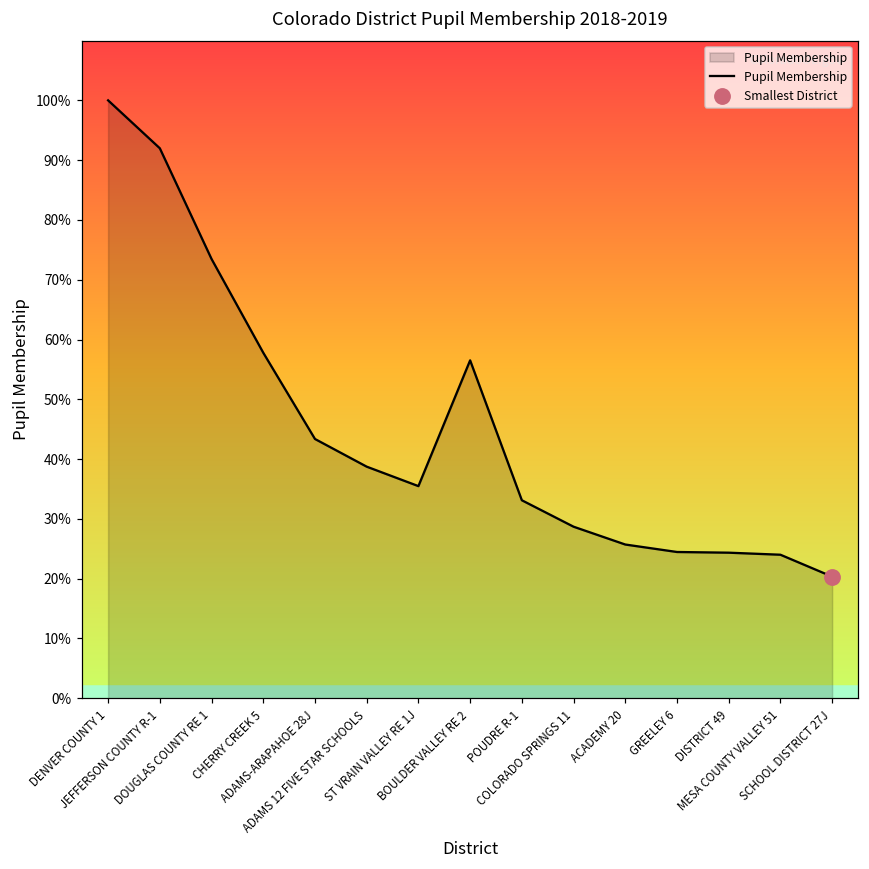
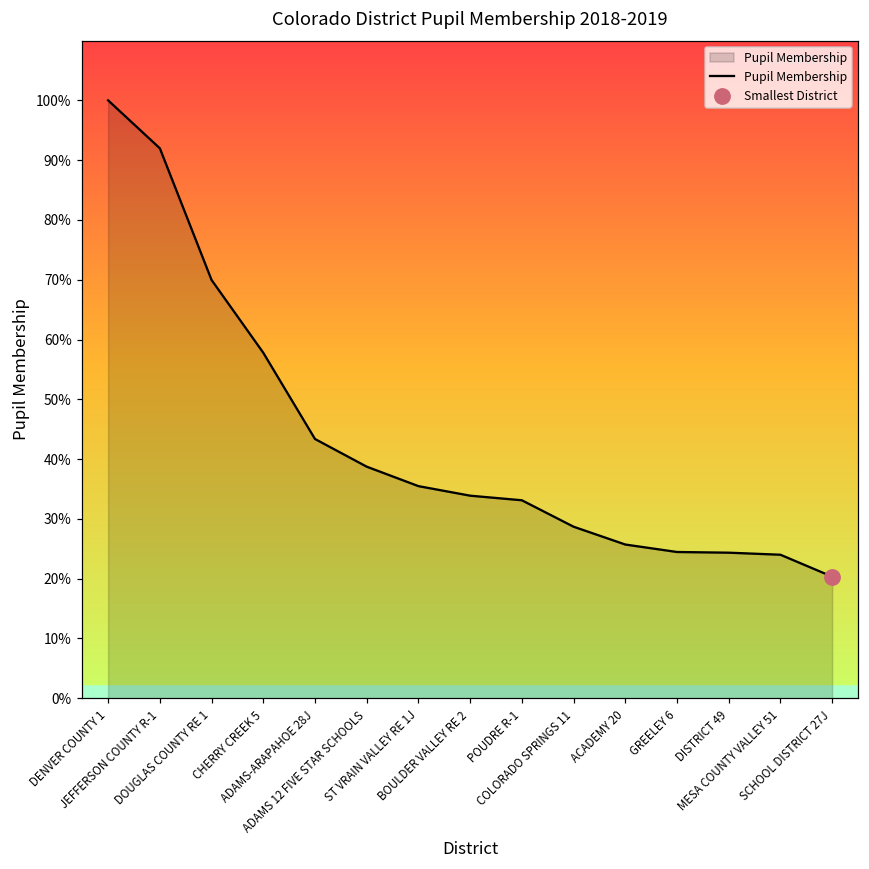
Pupil Membership, DOUGLAS COUNTY RE 1: 73% -> 70%
Pupil Membership, BOULDER VALLEY RE 2: 57% -> 34%
